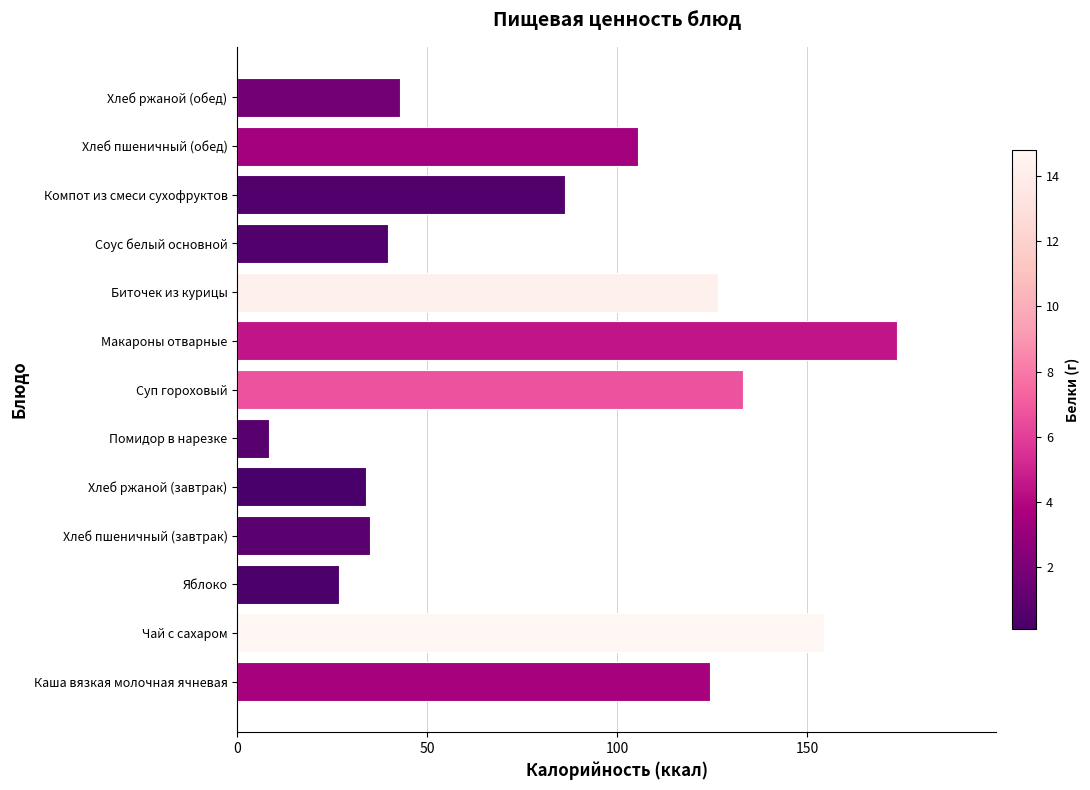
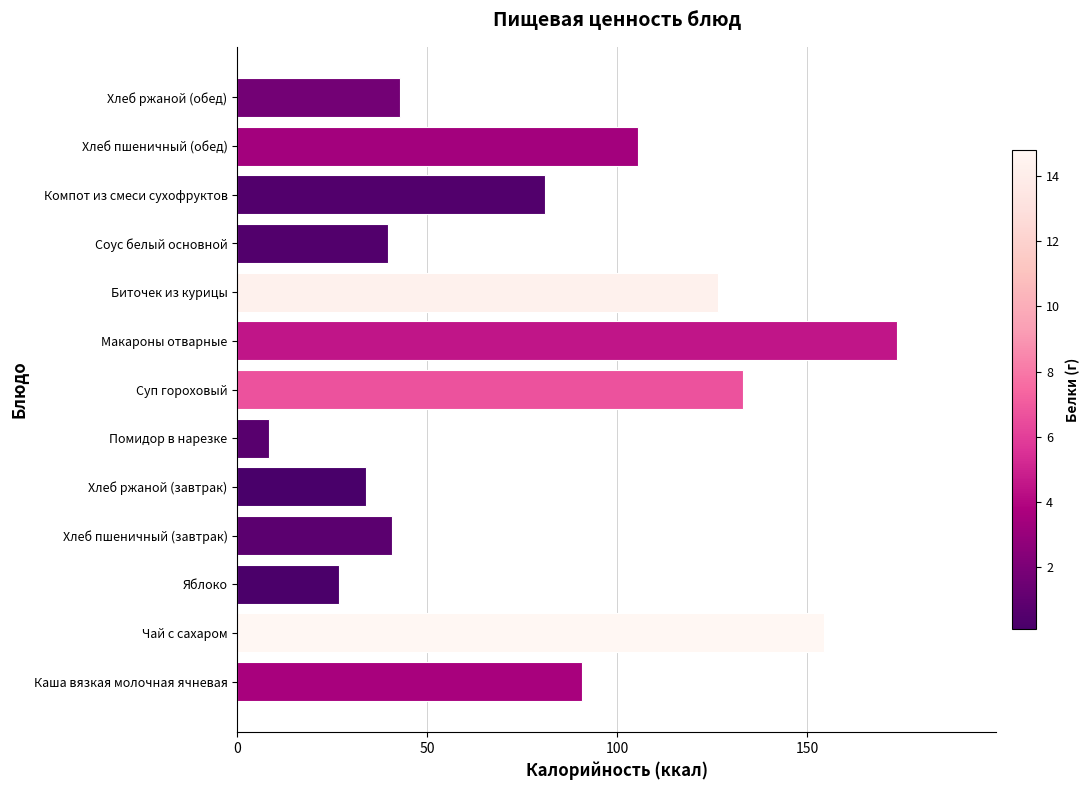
Компот из смеси сухофруктов: 86 -> 81
Хлеб пшеничный (завтрак): 35 -> 41
Каша вязкая молочная ячневая: 125 -> 91
